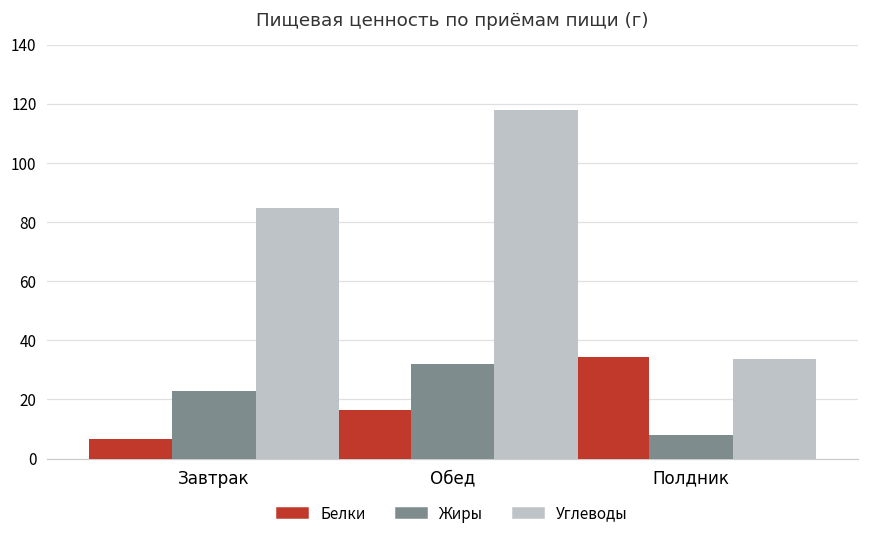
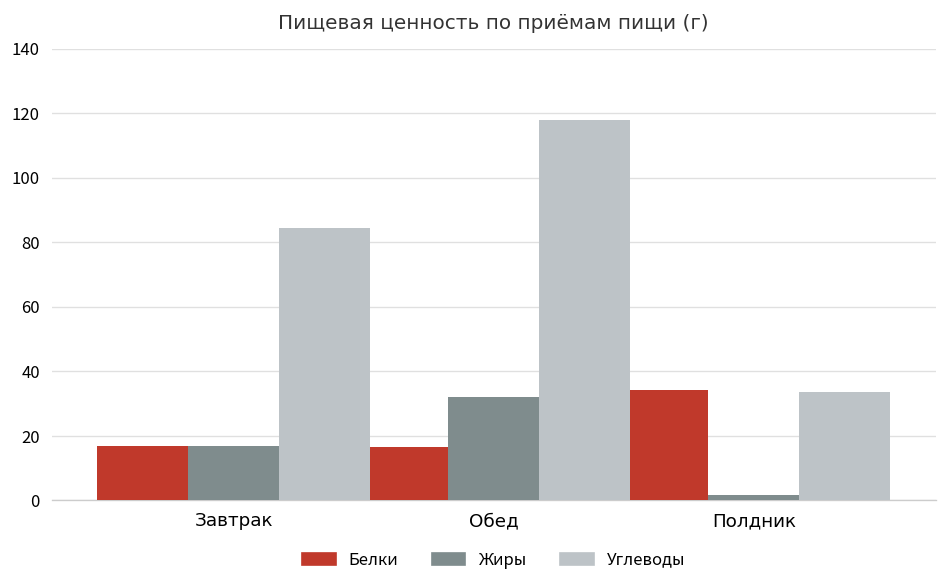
Белки, Завтрак: 7 -> 17
Жиры, Завтрак: 23 -> 17
Жиры, Полдник: 8 -> 2
